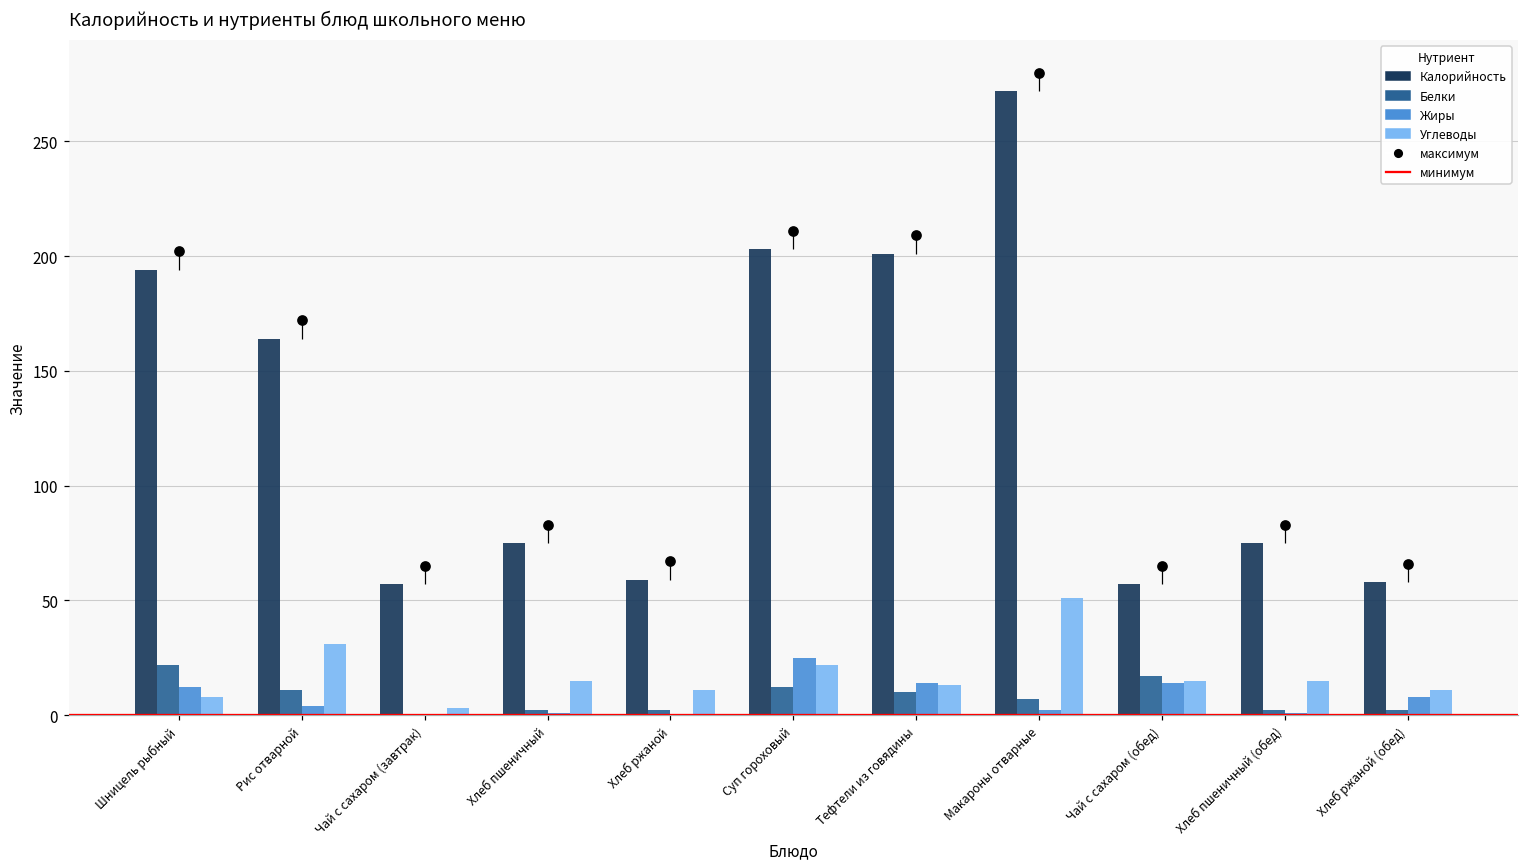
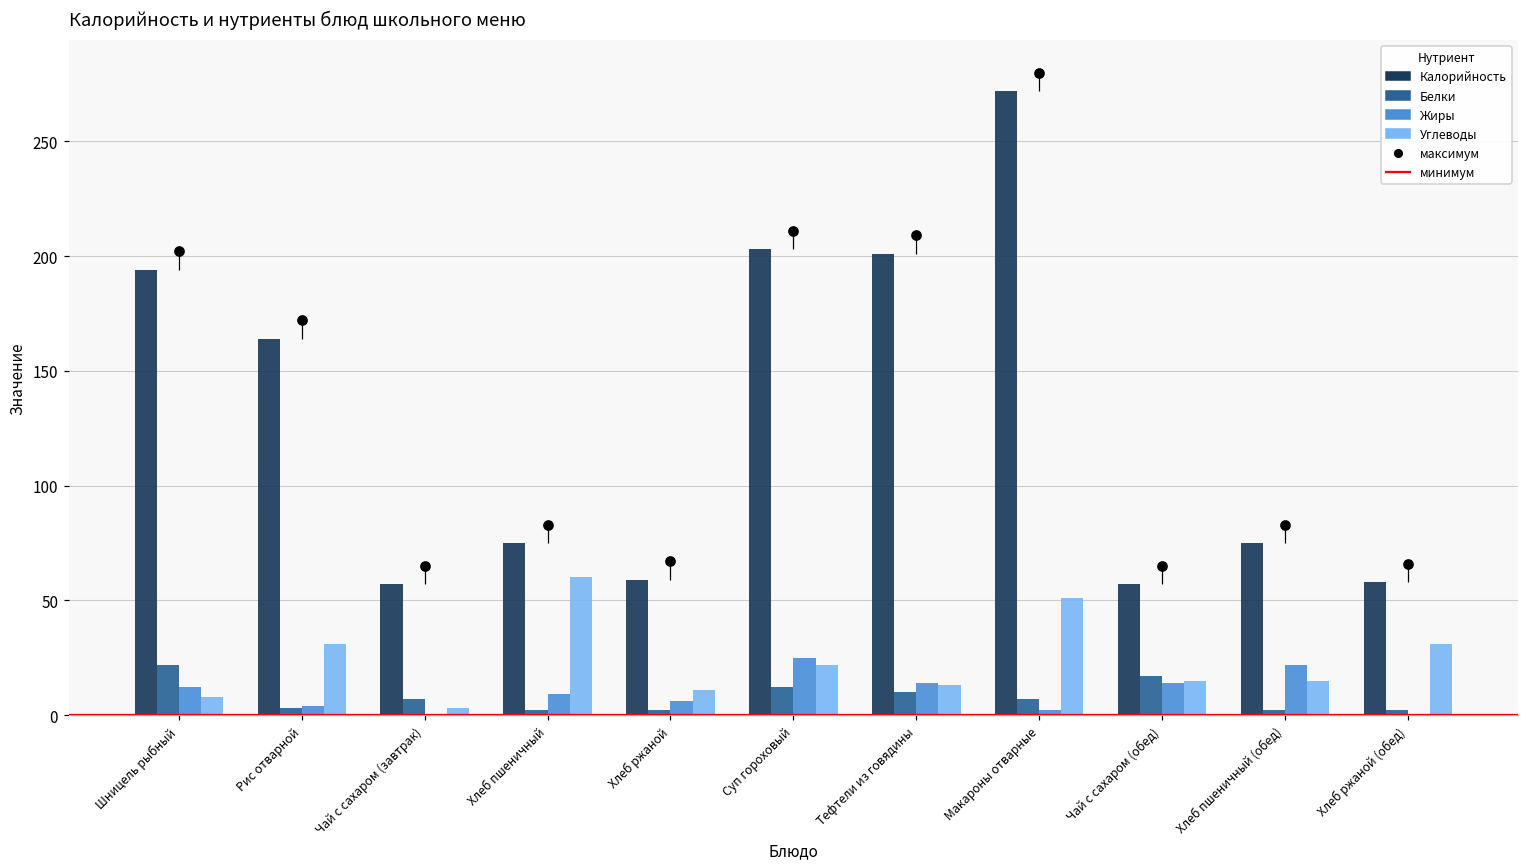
Белки, Рис отварной: 11 -> 3
Белки, Чай с сахаром (завтрак): 0 -> 7
Жиры, Хлеб пшеничный: 1 -> 9
Углеводы, Хлеб пшеничный: 15 -> 60
Жиры, Хлеб ржаной: 0 -> 6
Жиры, Хлеб пшеничный (обед): 1 -> 22
Жиры, Хлеб ржаной (обед): 8 -> 0
Углеводы, Хлеб ржаной (обед): 11 -> 31
